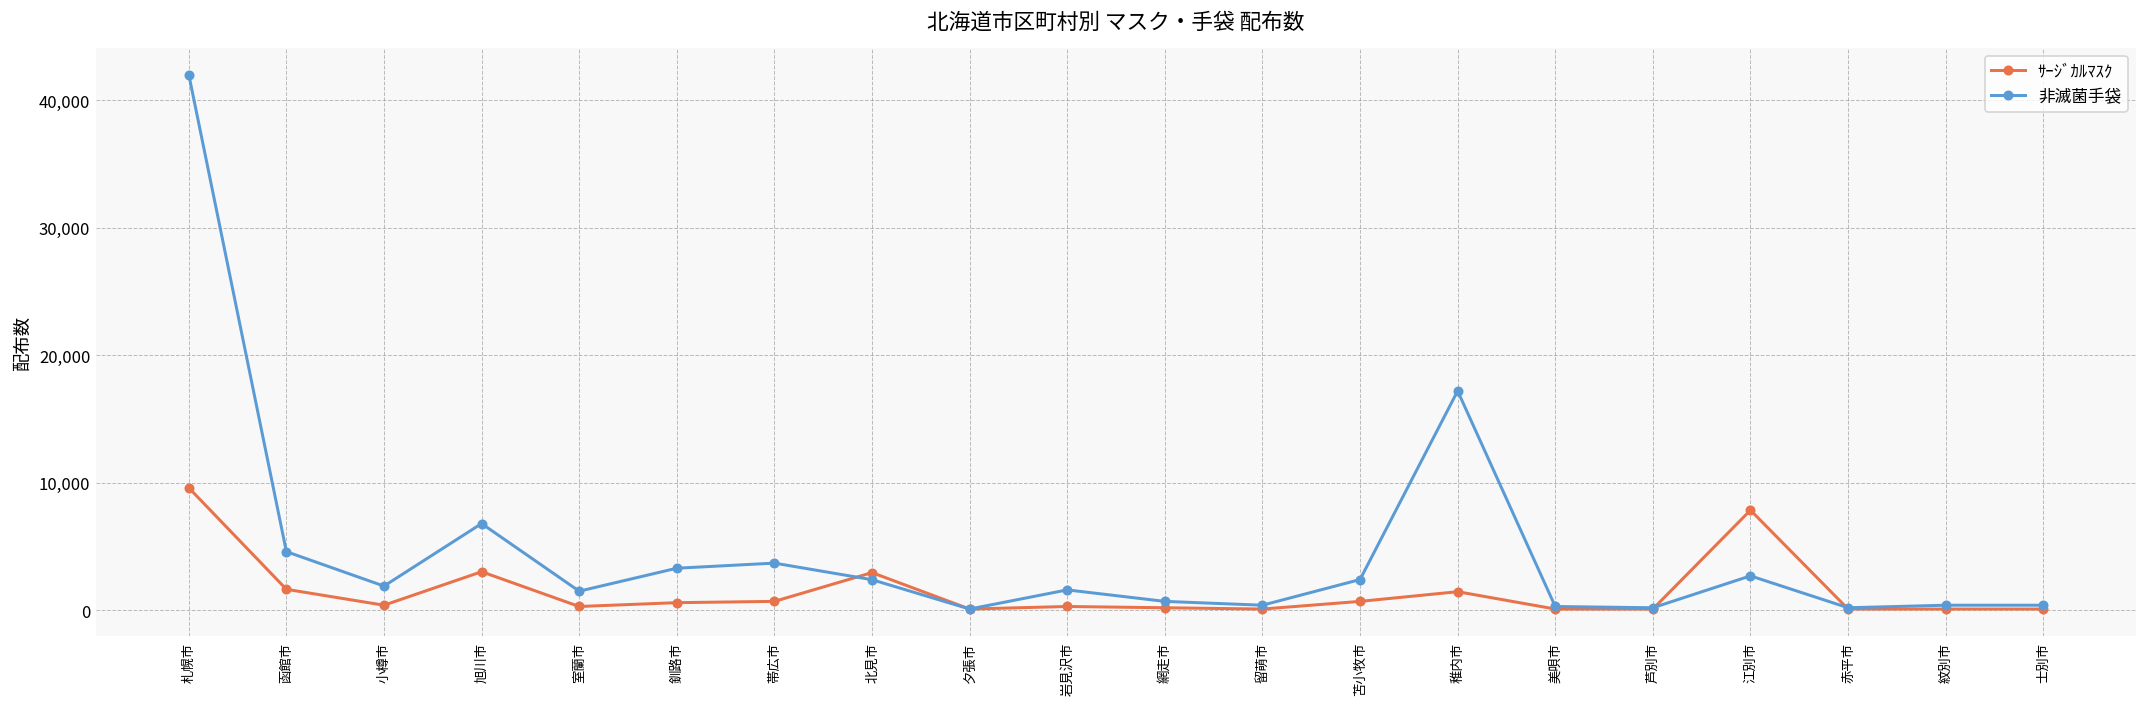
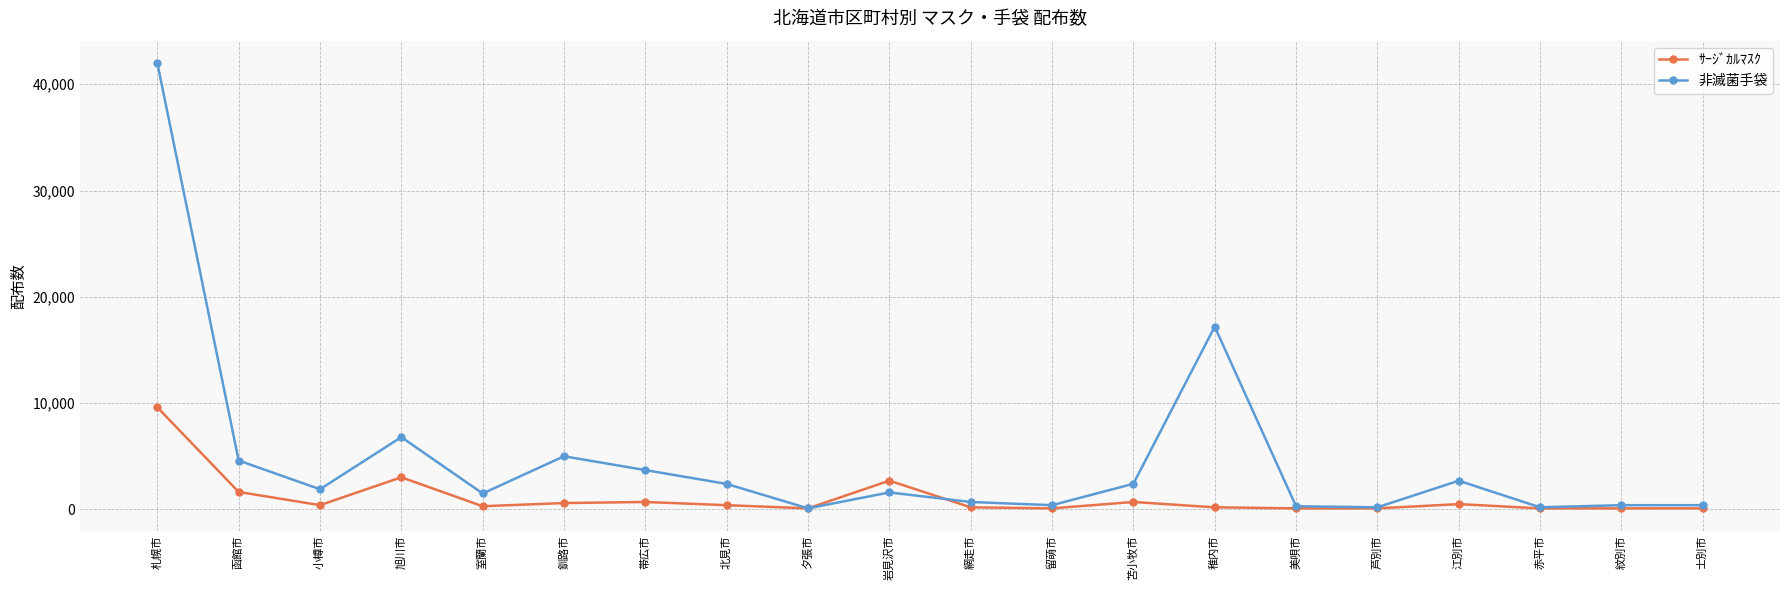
非滅菌手袋, 釧路市: 3,300 -> 5,000
ｻｰｼﾞｶﾙﾏｽｸ, 北見市: 3,000 -> 400
ｻｰｼﾞｶﾙﾏｽｸ, 岩見沢市: 300 -> 2,700
ｻｰｼﾞｶﾙﾏｽｸ, 稚内市: 1,500 -> 200
ｻｰｼﾞｶﾙﾏｽｸ, 江別市: 7,800 -> 500
